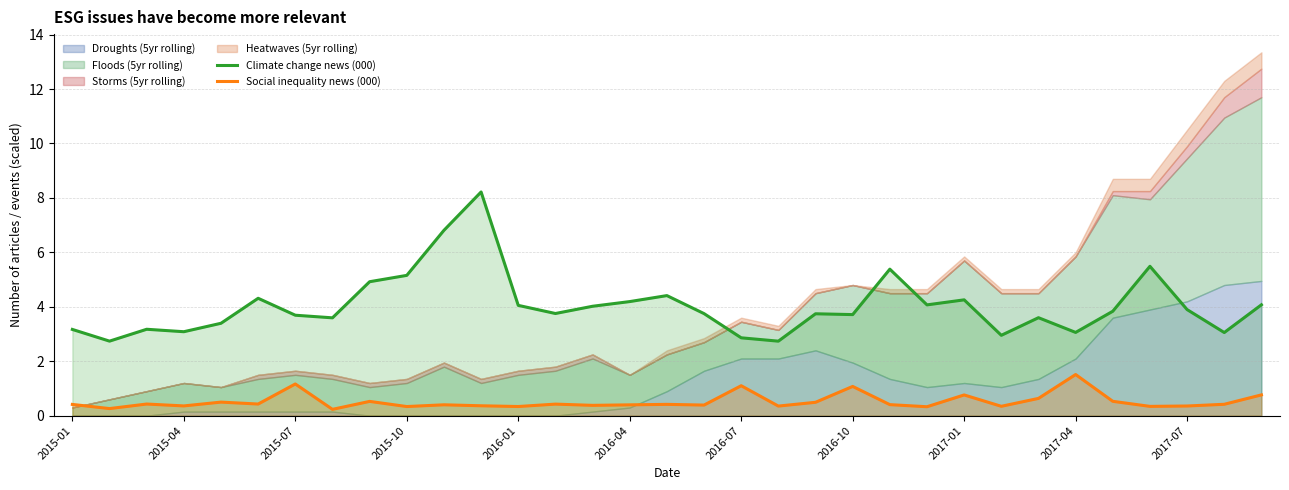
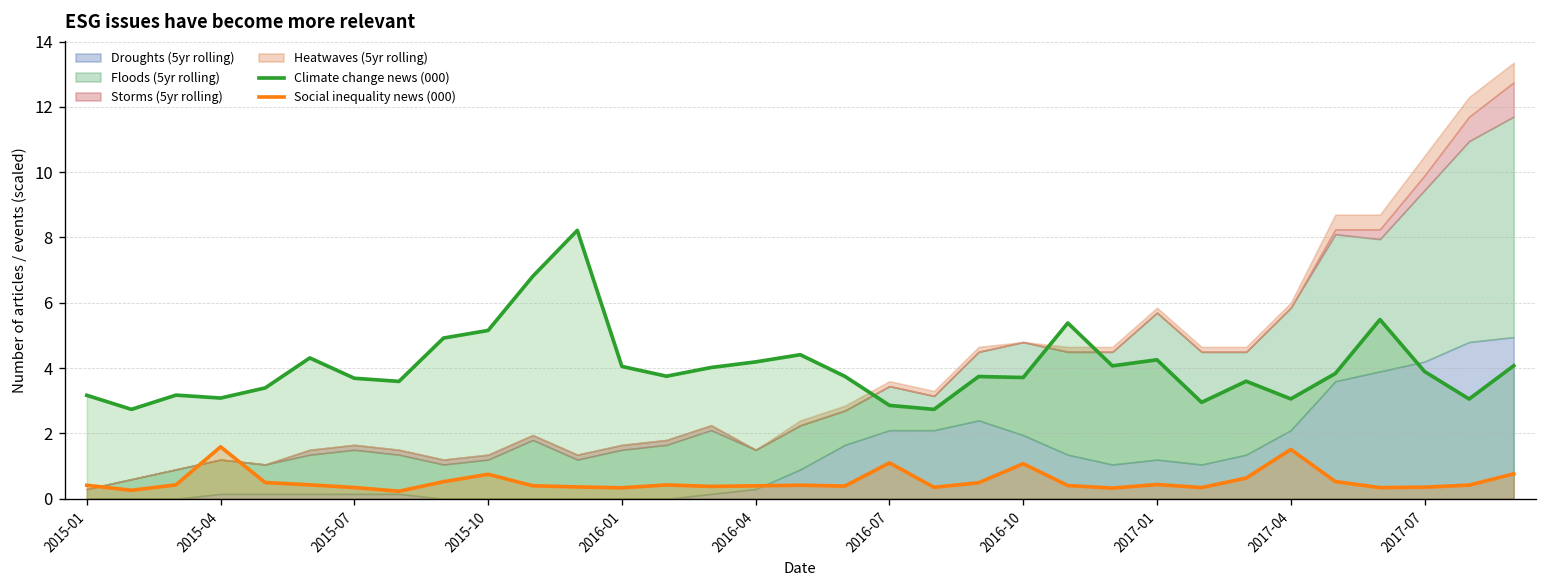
Social inequality news (000), 2015-04: 0.4 -> 1.6
Social inequality news (000), 2015-07: 1.2 -> 0.3
Social inequality news (000), 2015-10: 0.3 -> 0.8
Social inequality news (000), 2017-01: 0.8 -> 0.4
